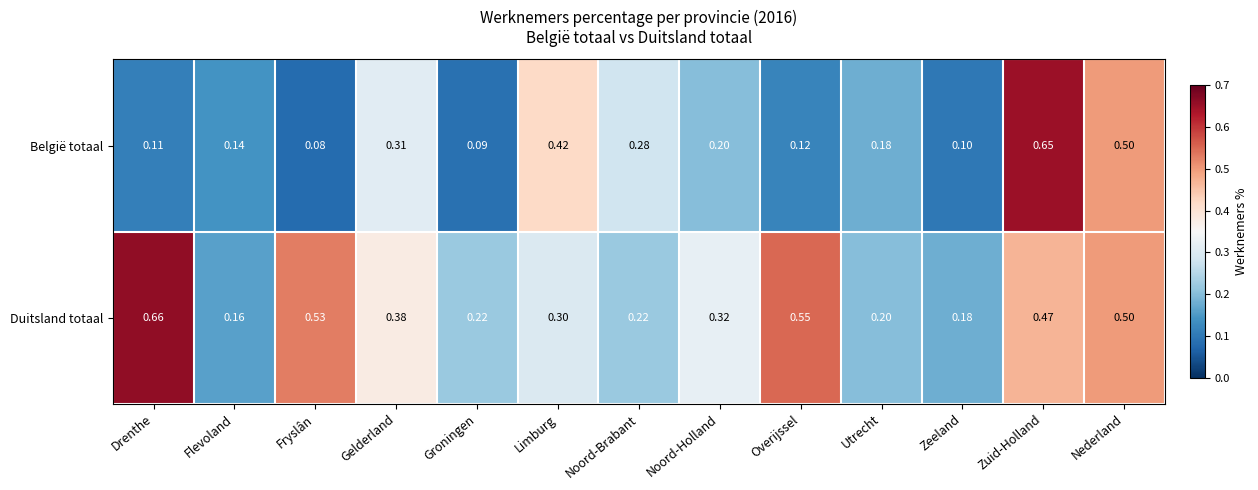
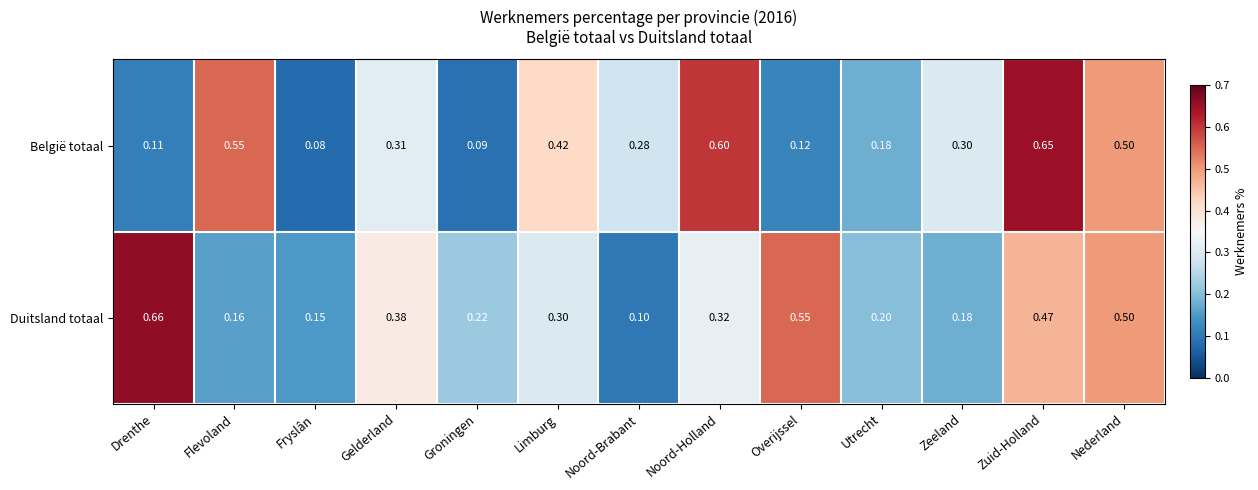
België totaal, Flevoland: 0.14 -> 0.55
België totaal, Noord-Holland: 0.20 -> 0.60
België totaal, Zeeland: 0.10 -> 0.30
Duitsland totaal, Fryslân: 0.53 -> 0.15
Duitsland totaal, Noord-Brabant: 0.22 -> 0.10
